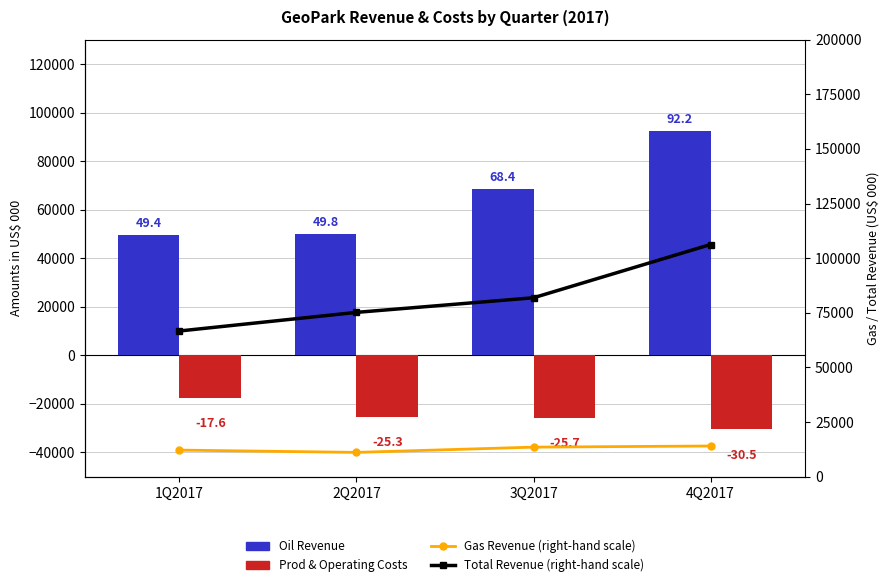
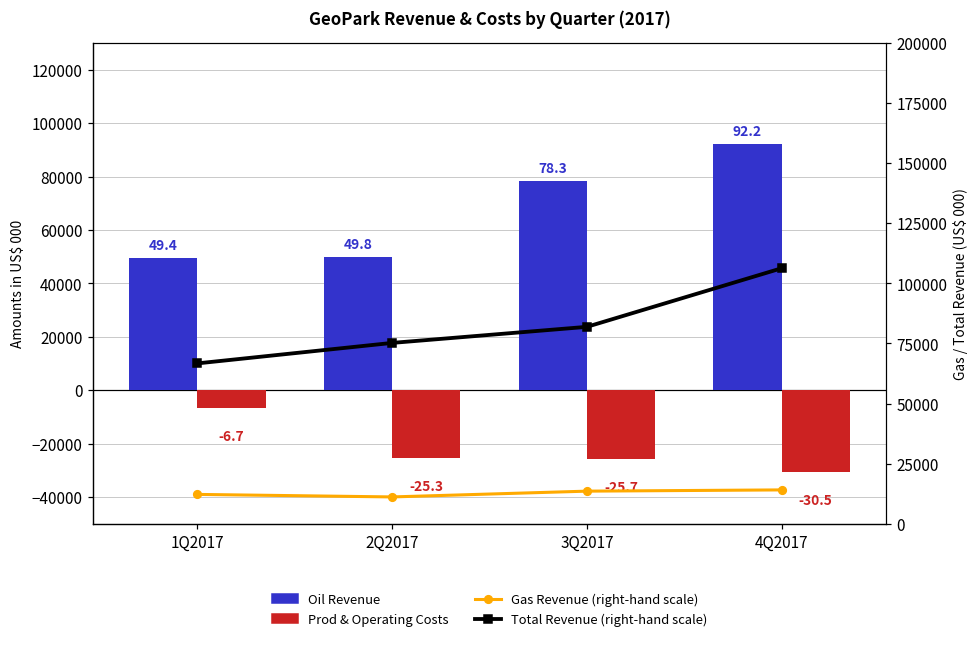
Prod & Operating Costs, 1Q2017: -17.6 -> -6.7
Oil Revenue, 3Q2017: 68.4 -> 78.3
